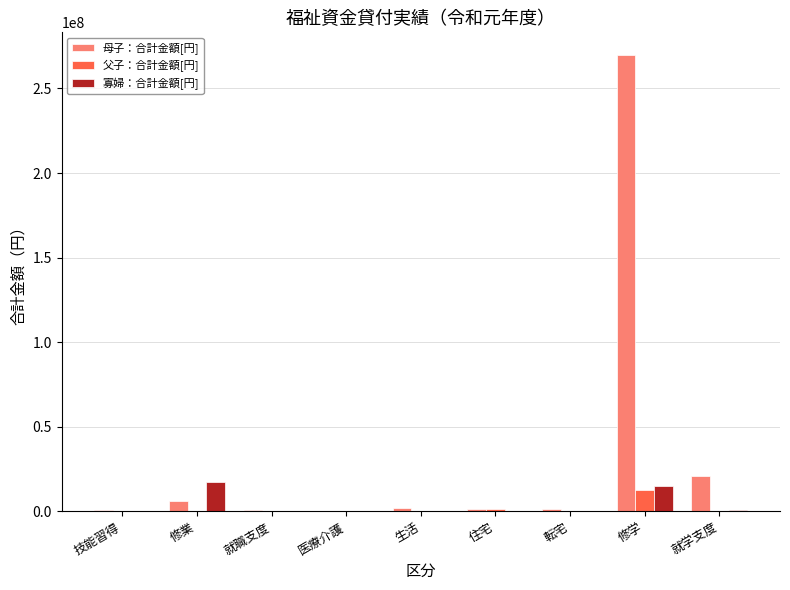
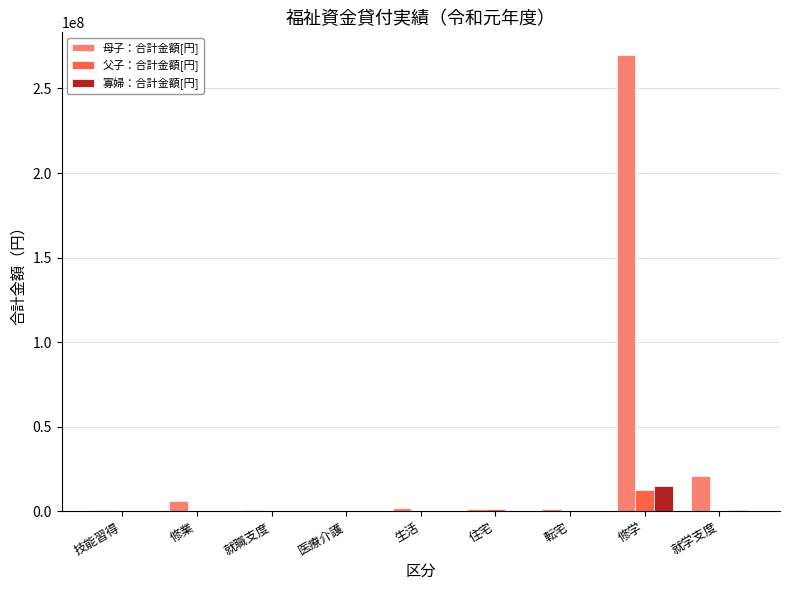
寡婦：合計金額[円], 修業: 17000000 -> 0
